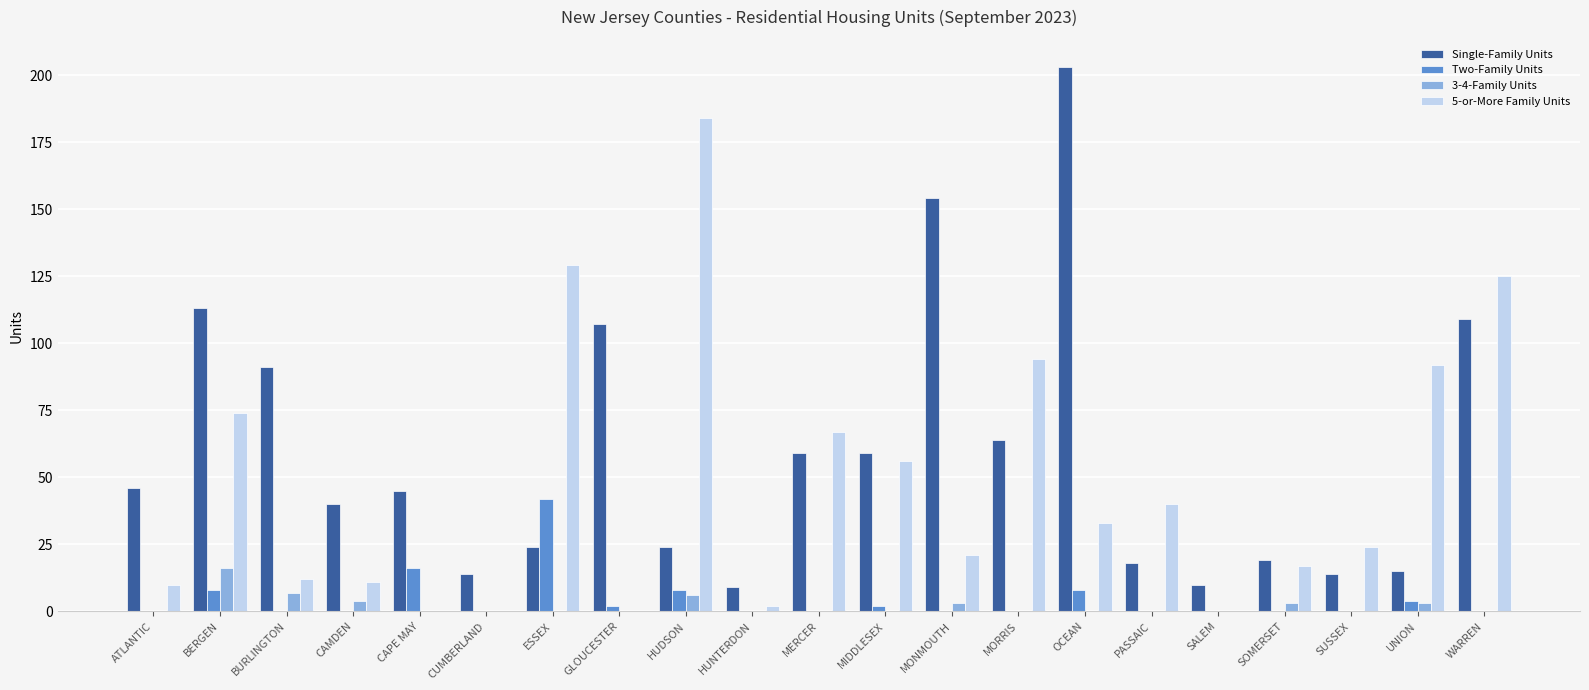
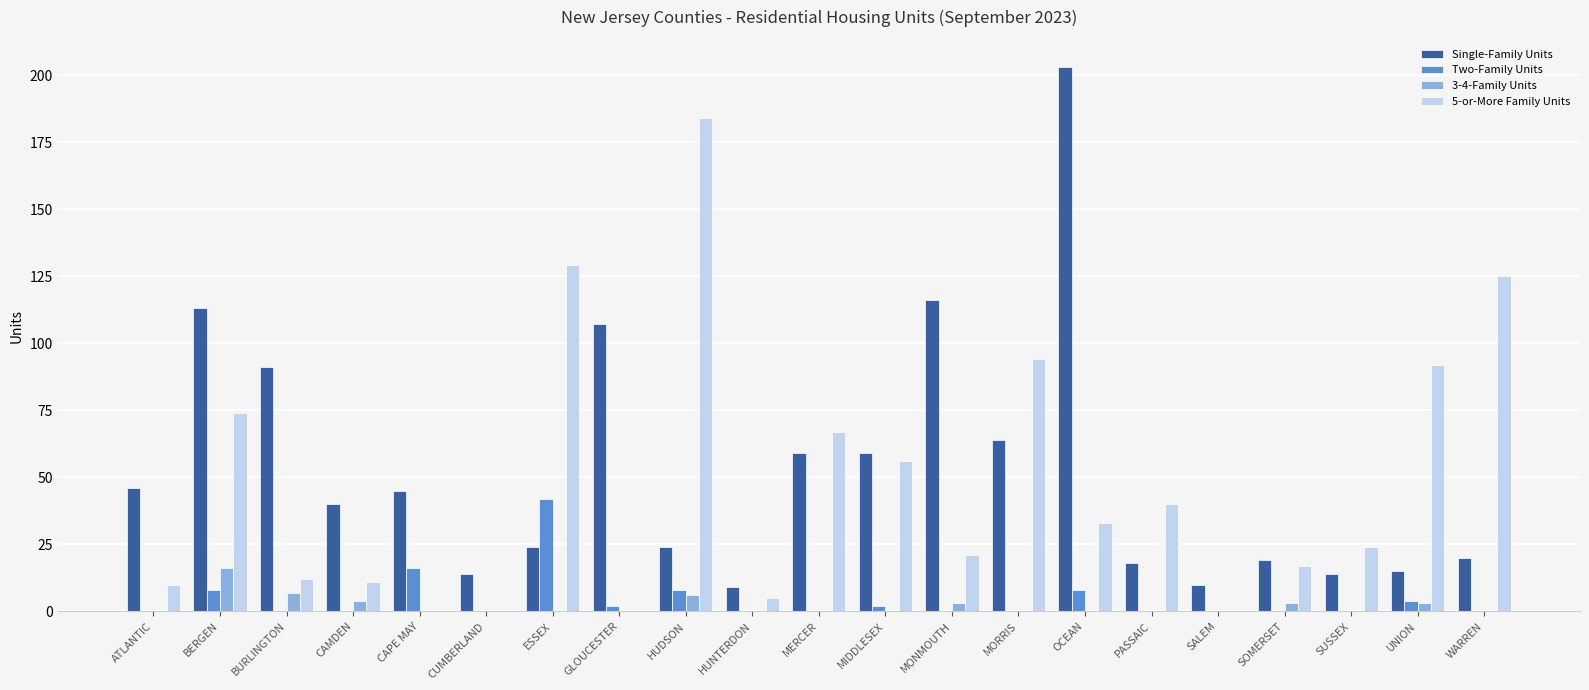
5-or-More Family Units, HUNTERDON: 2 -> 5
Single-Family Units, MONMOUTH: 154 -> 116
Single-Family Units, WARREN: 109 -> 20
